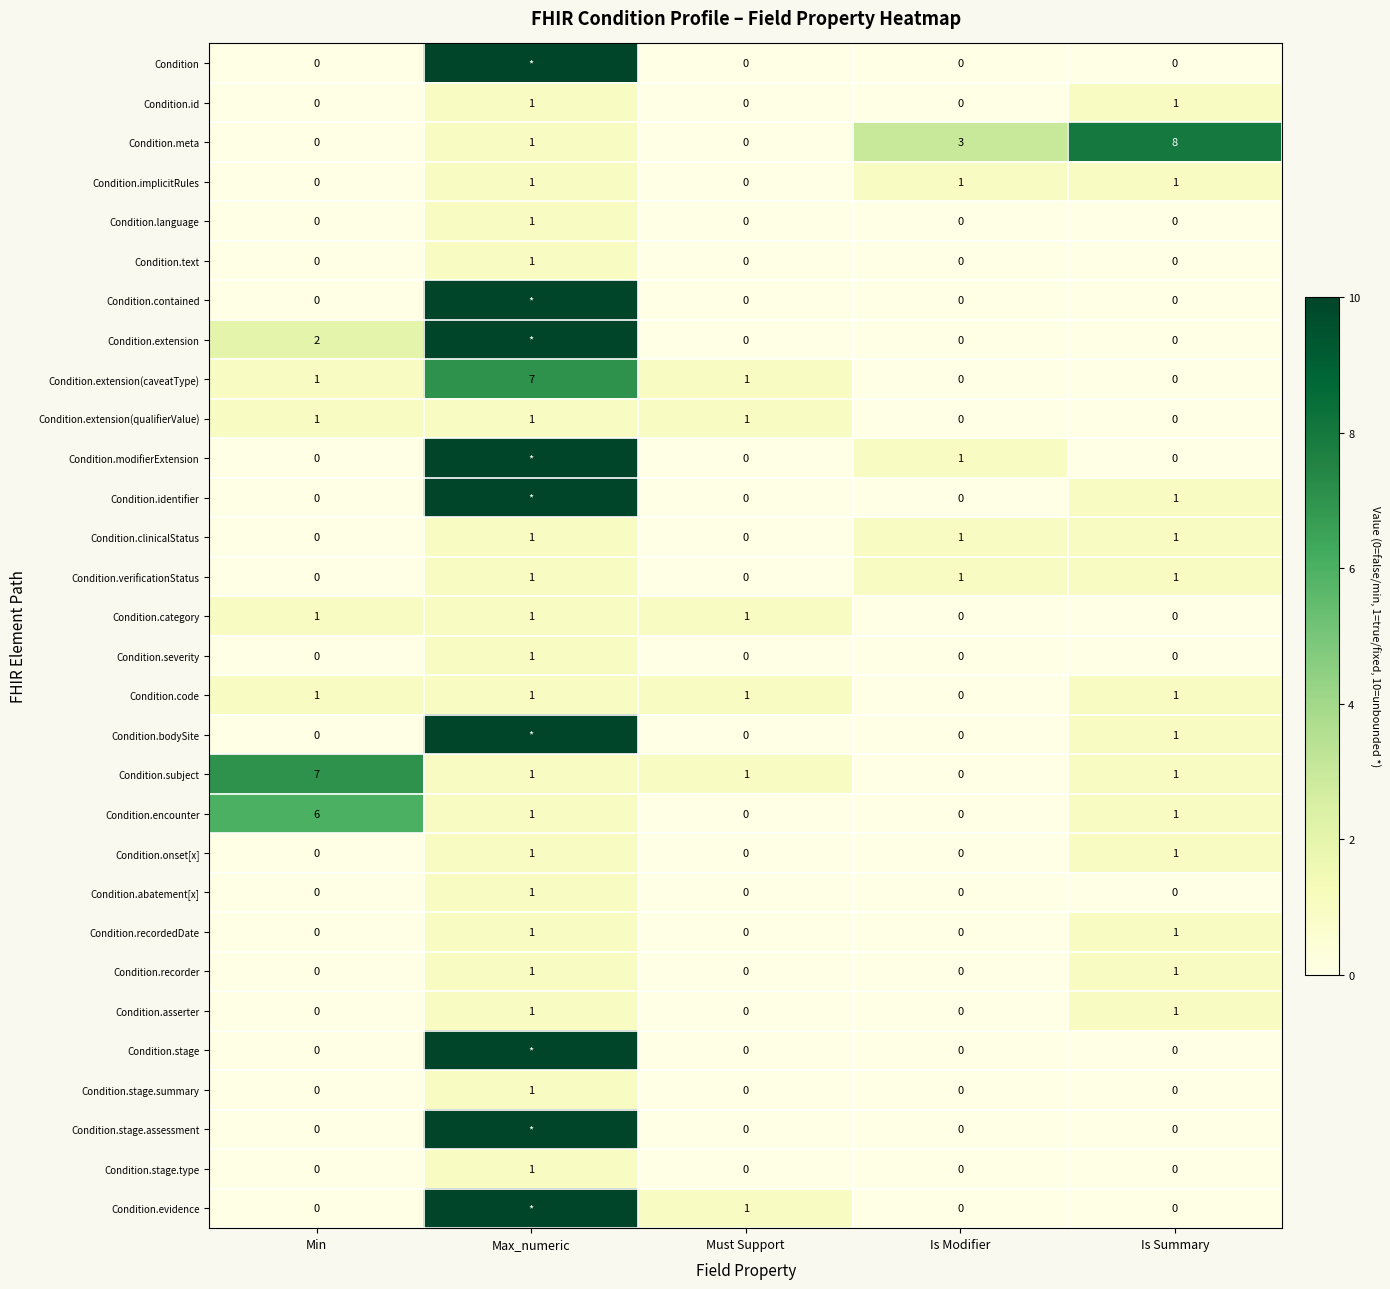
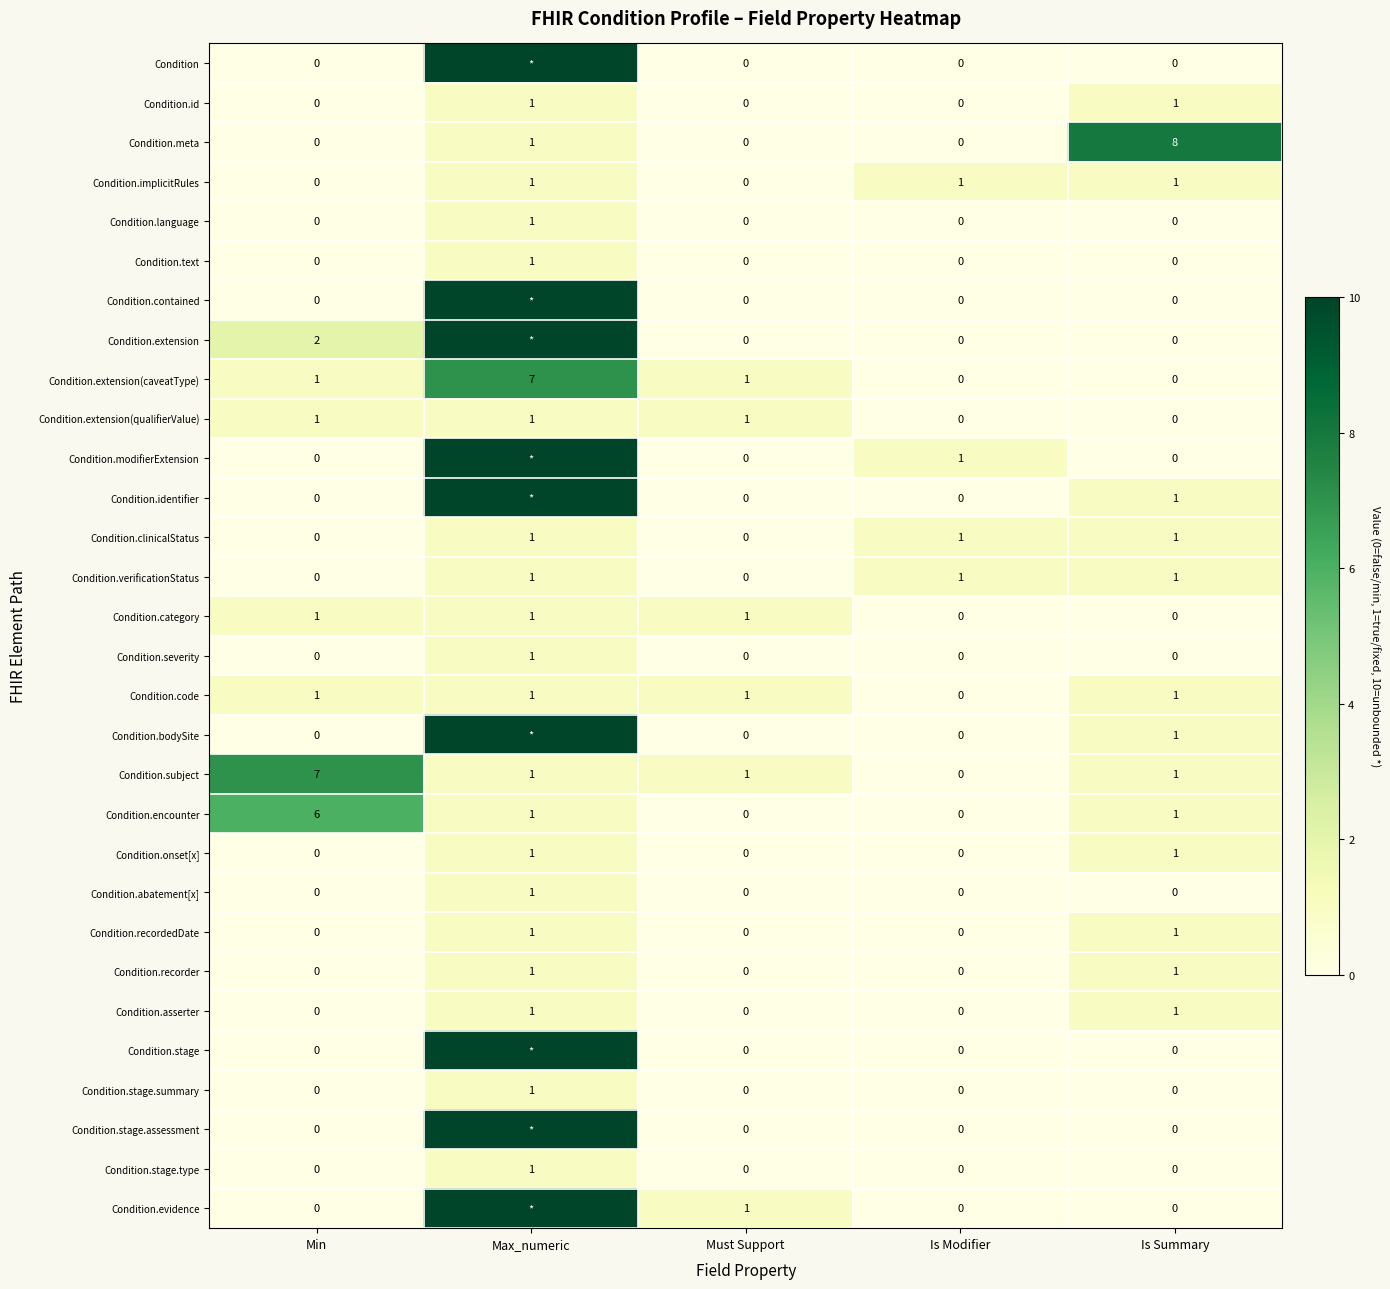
Condition.meta, Is Modifier: 3 -> 0
